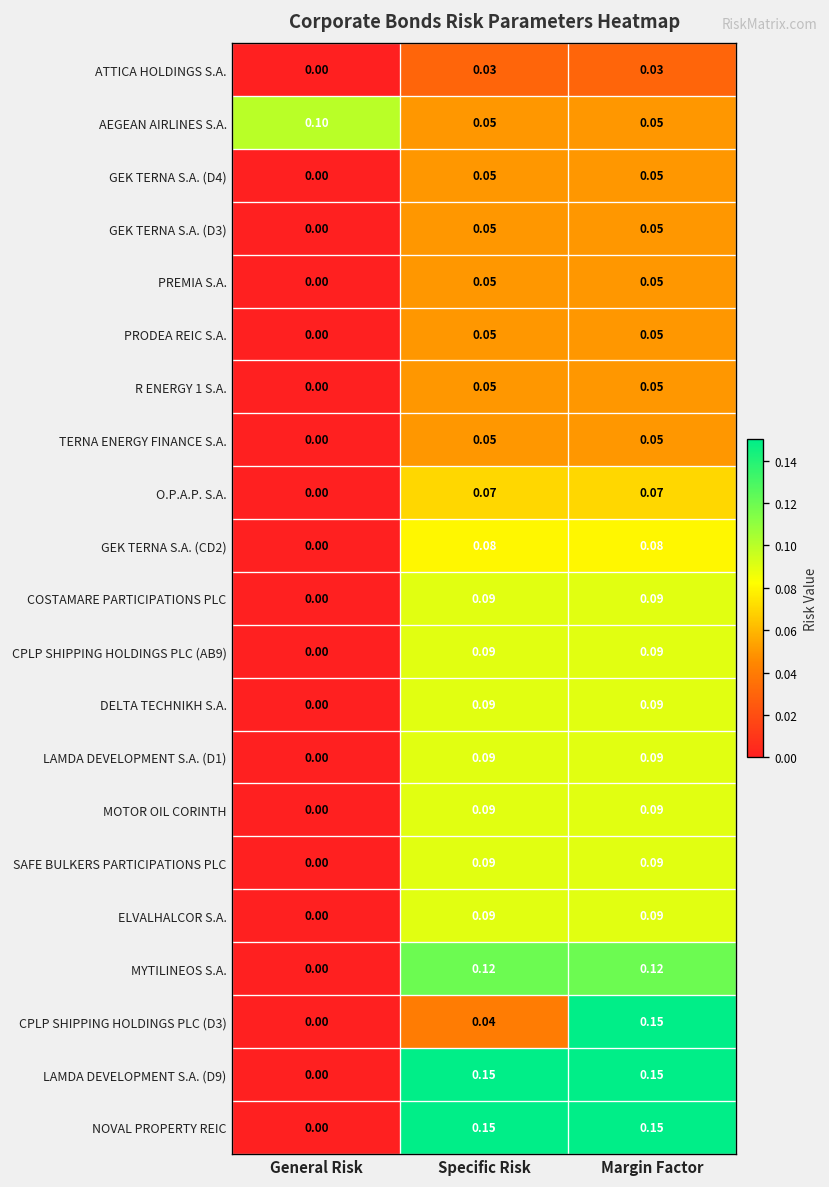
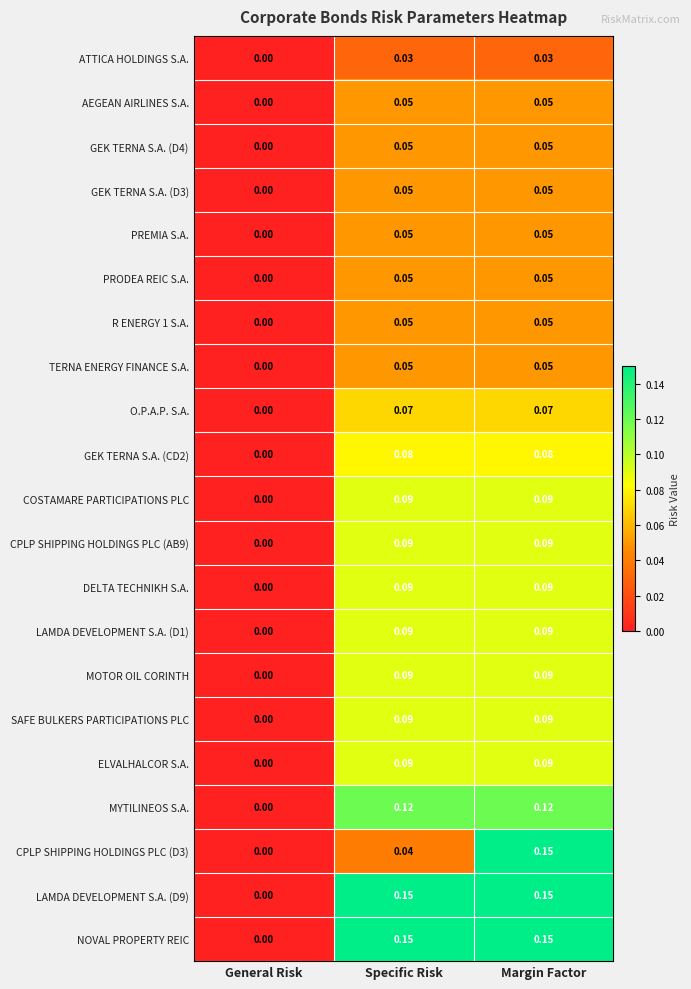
AEGEAN AIRLINES S.A., General Risk: 0.10 -> 0.00
